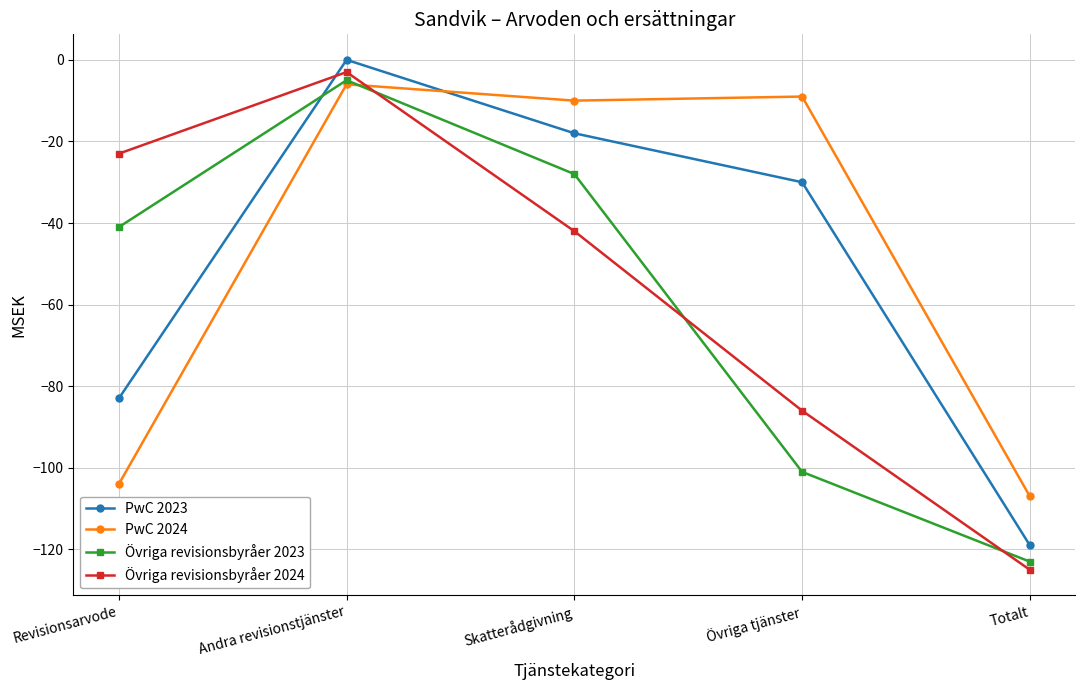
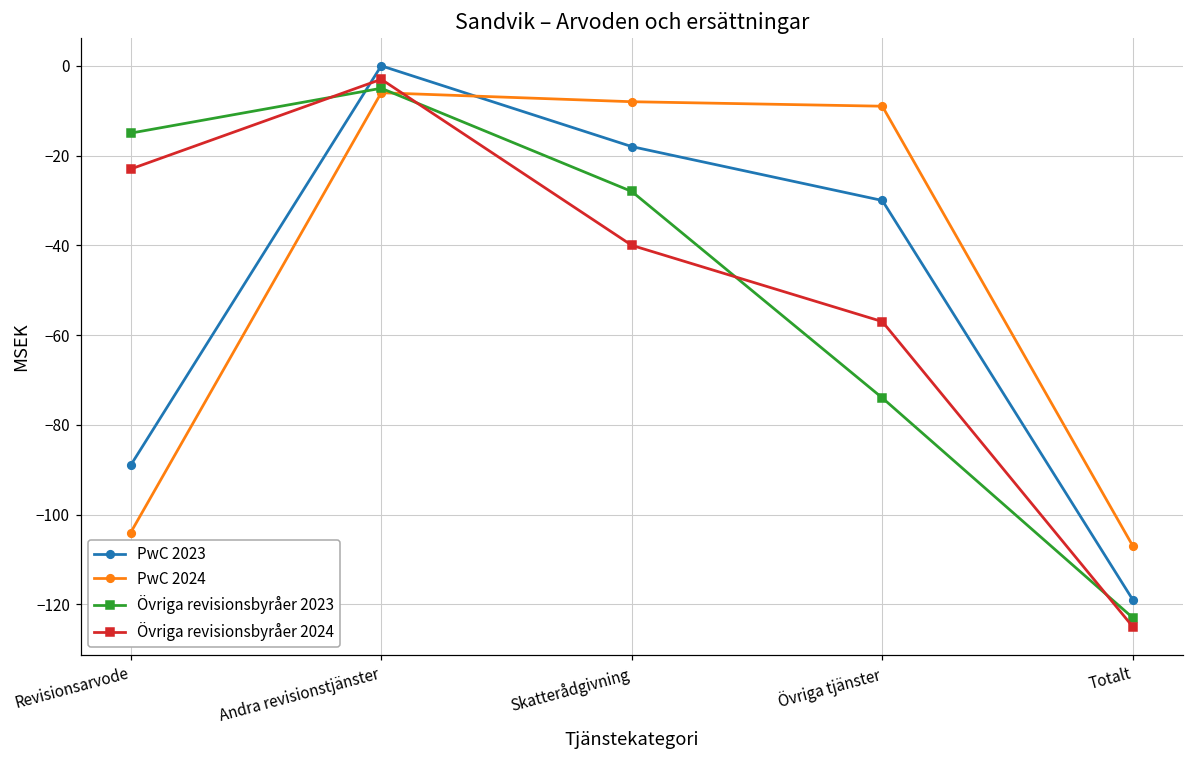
PwC 2023, Revisionsarvode: -83 -> -89
Övriga revisionsbyråer 2023, Revisionsarvode: -41 -> -15
PwC 2024, Skatterådgivning: -10 -> -8
Övriga revisionsbyråer 2024, Skatterådgivning: -42 -> -40
Övriga revisionsbyråer 2023, Övriga tjänster: -101 -> -74
Övriga revisionsbyråer 2024, Övriga tjänster: -86 -> -57
